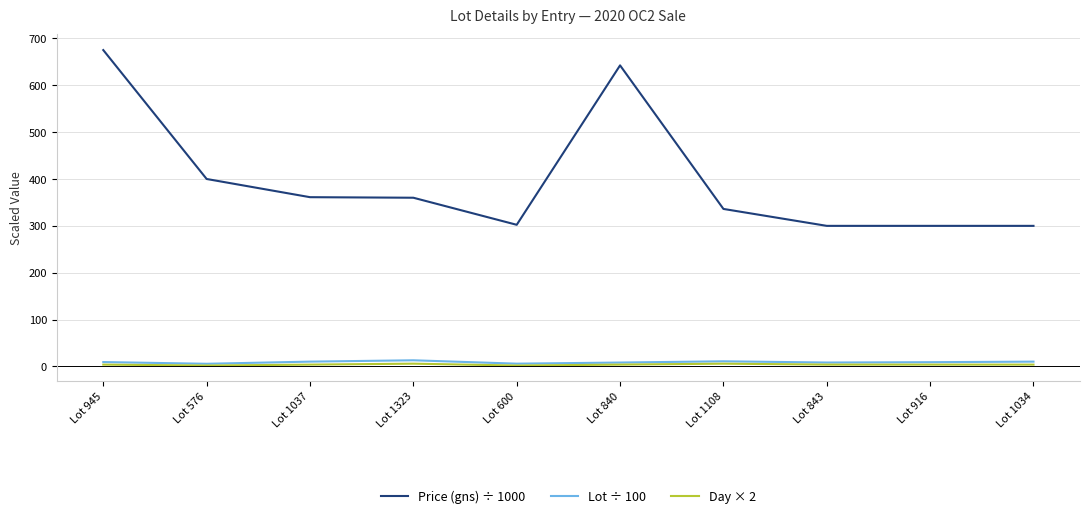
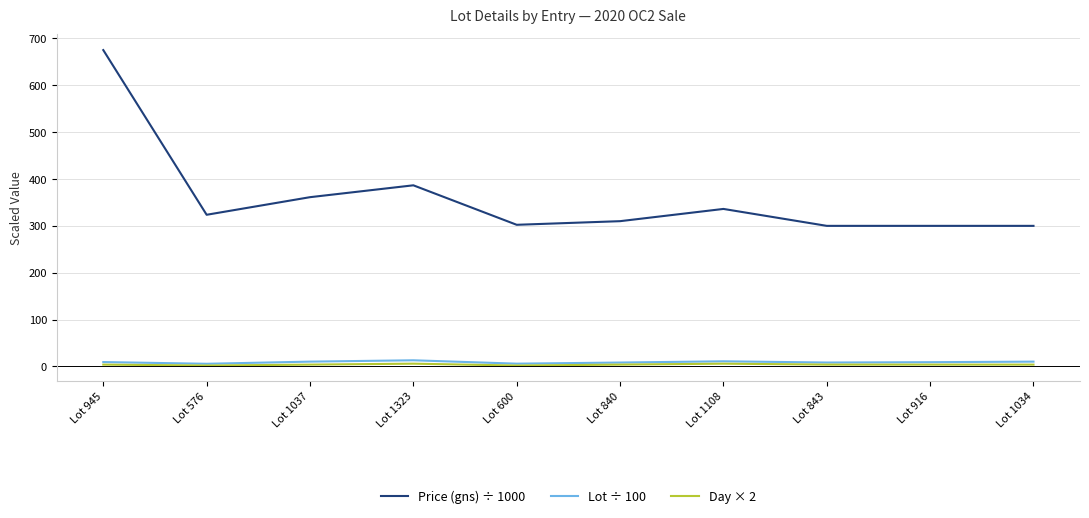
Price (gns) ÷ 1000, Lot 576: 400 -> 320
Price (gns) ÷ 1000, Lot 1323: 360 -> 390
Price (gns) ÷ 1000, Lot 840: 640 -> 310
